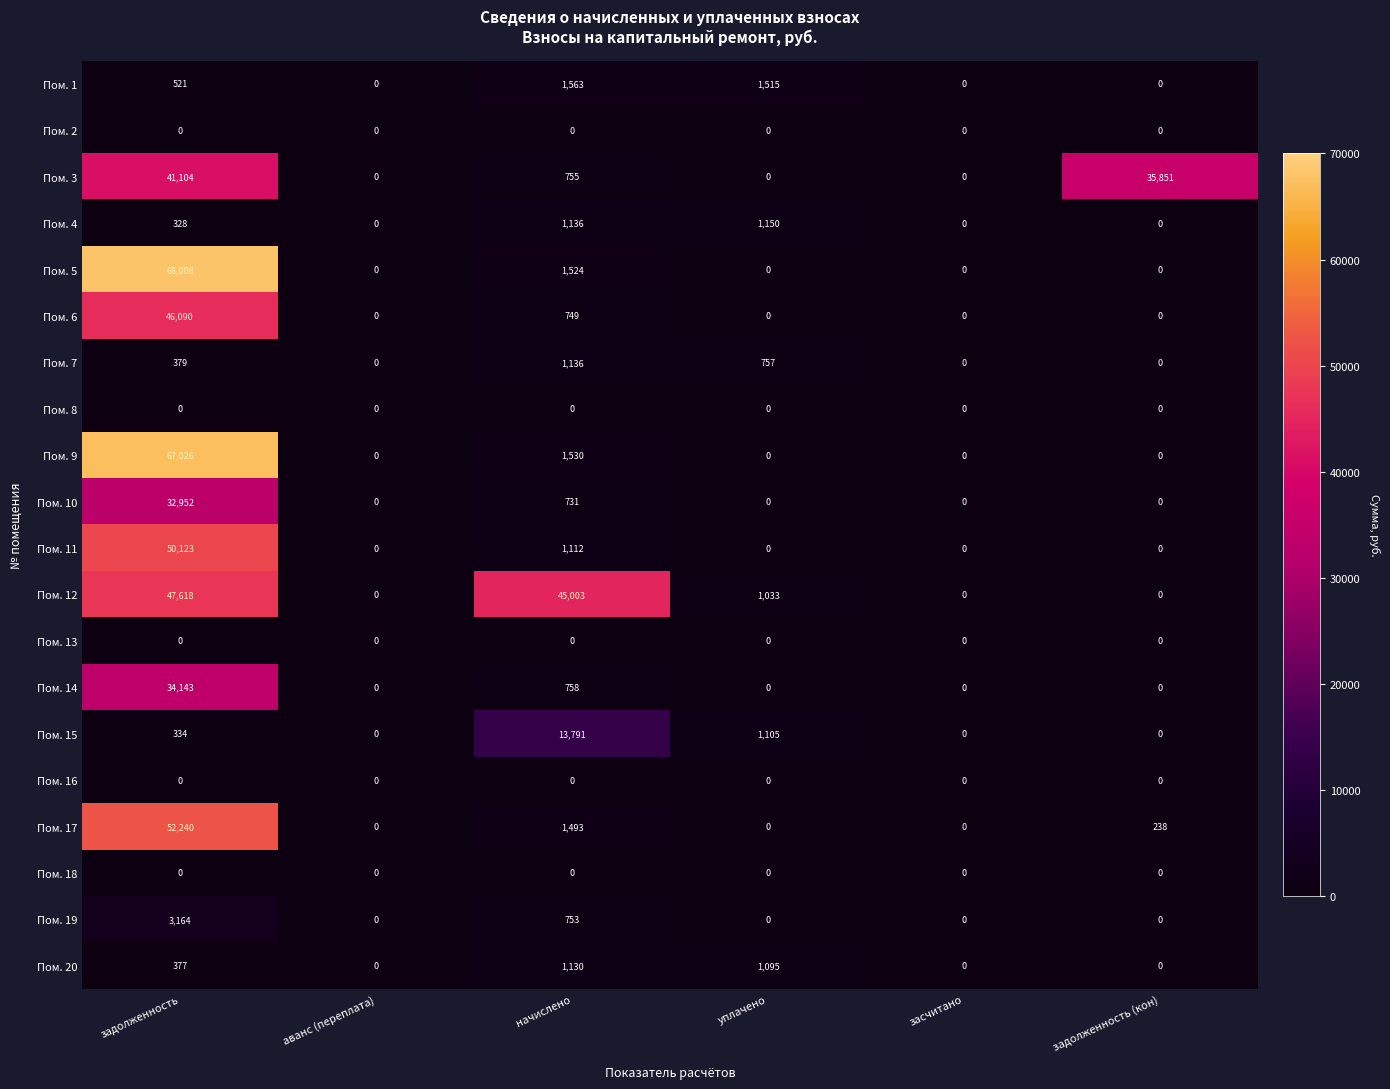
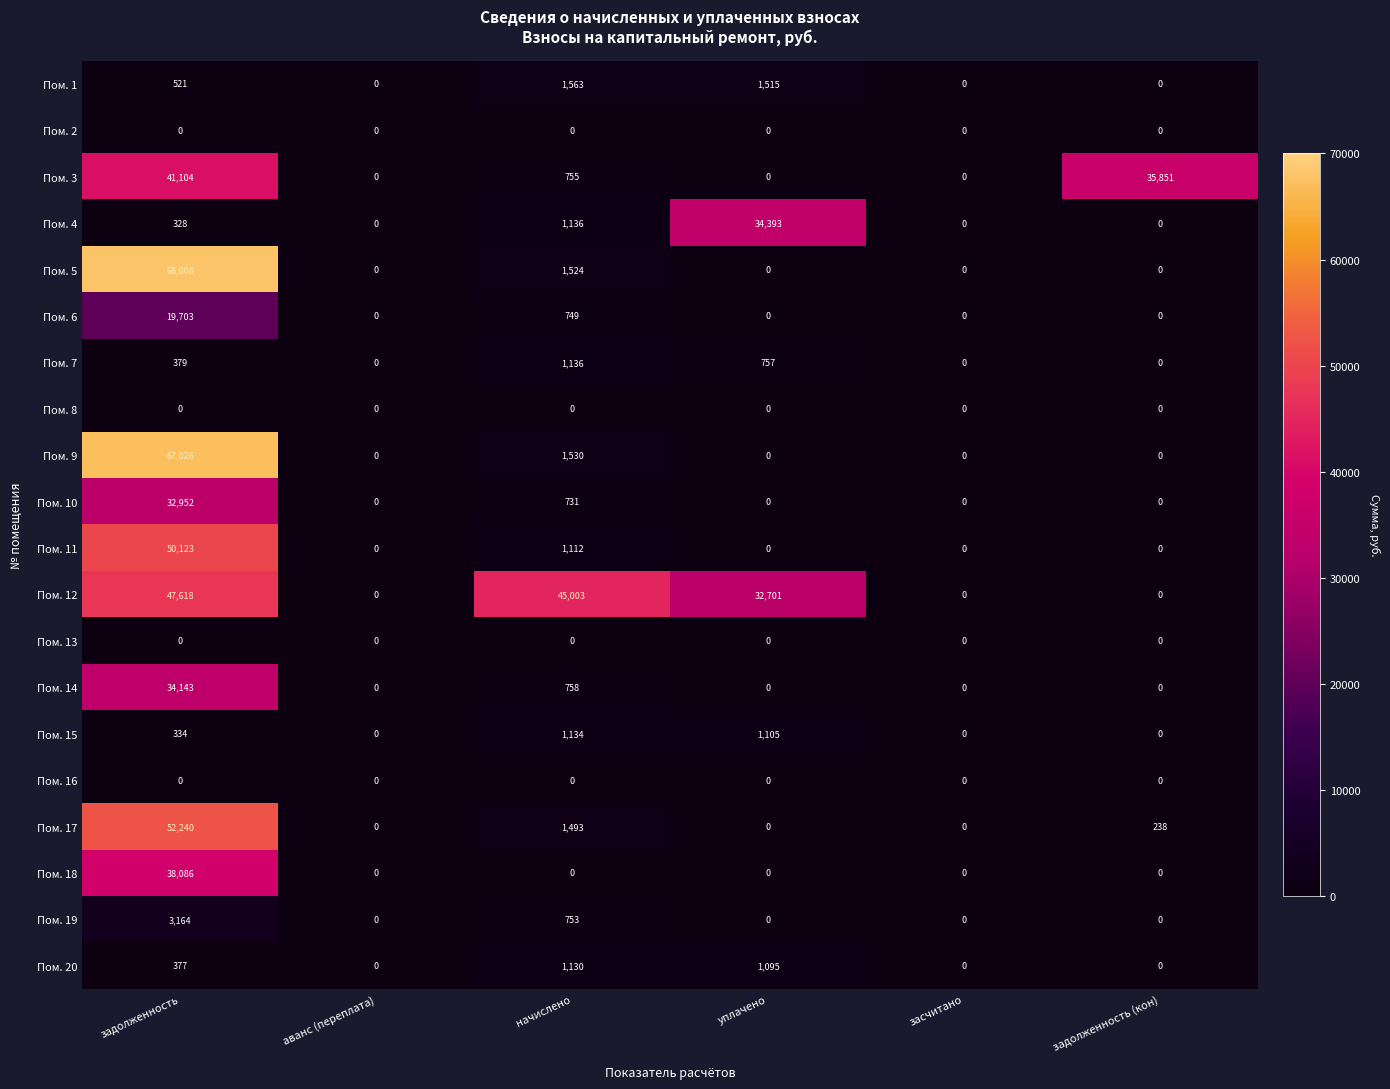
Пом. 4, уплачено: 1,150 -> 34,393
Пом. 6, задолженность: 46,090 -> 19,703
Пом. 12, уплачено: 1,033 -> 32,701
Пом. 15, начислено: 13,791 -> 1,134
Пом. 18, задолженность: 0 -> 38,086
